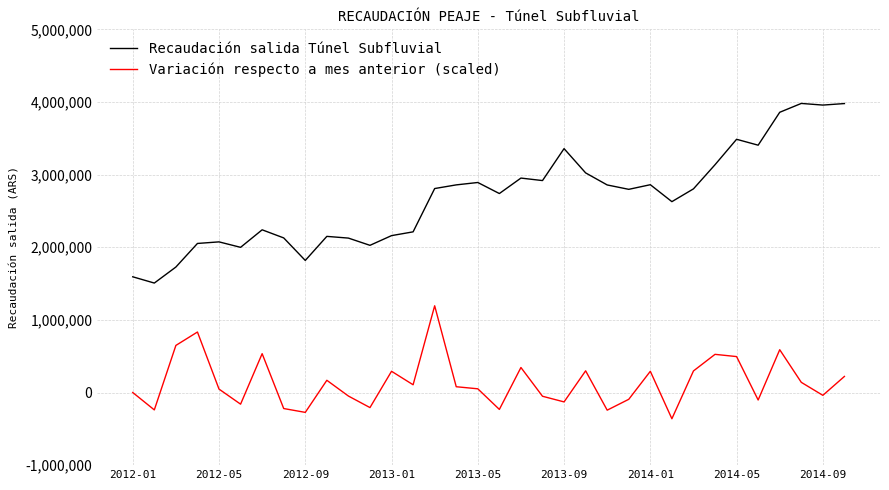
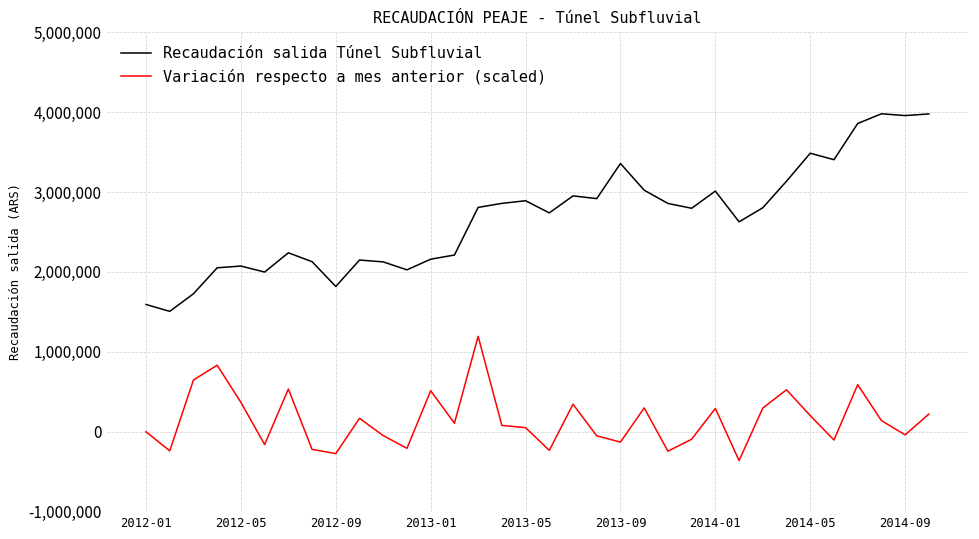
Variación respecto a mes anterior (scaled), 2012-05: 0 -> 400,000
Variación respecto a mes anterior (scaled), 2013-01: 300,000 -> 500,000
Recaudación salida Túnel Subfluvial, 2014-01: 2,900,000 -> 3,000,000
Variación respecto a mes anterior (scaled), 2014-05: 500,000 -> 200,000
